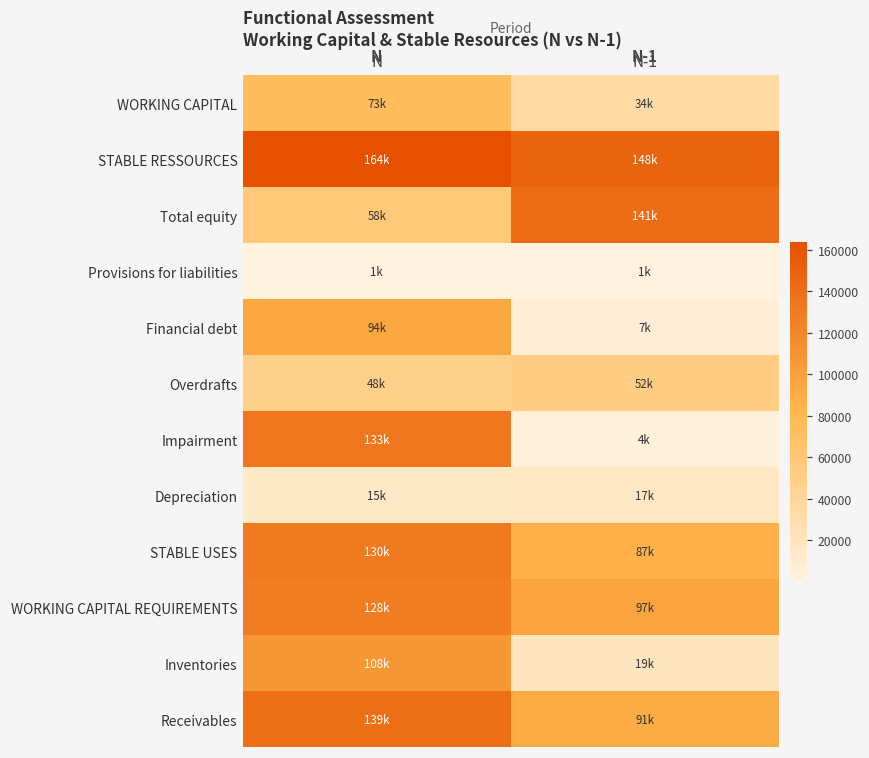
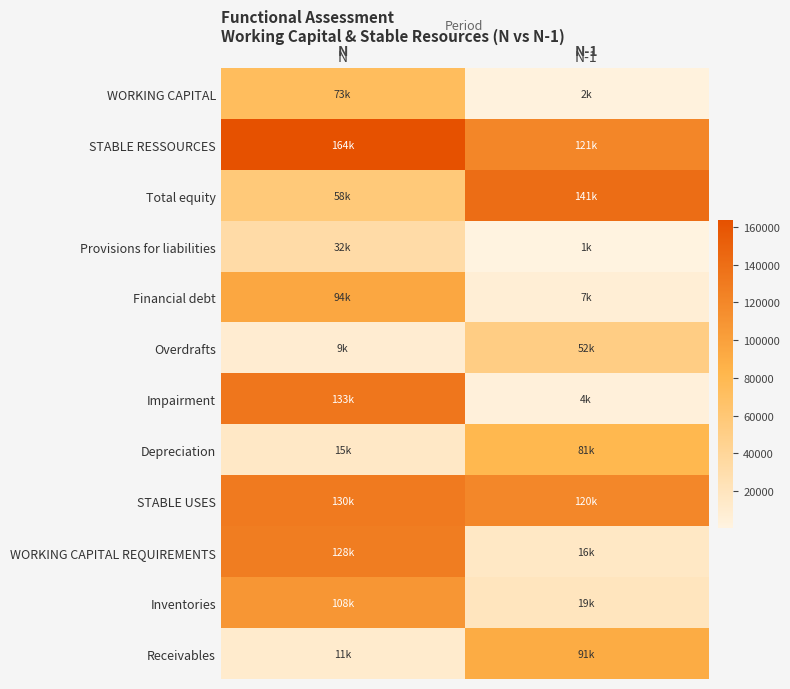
WORKING CAPITAL, N-1: 34k -> 2k
STABLE RESSOURCES, N-1: 148k -> 121k
Provisions for liabilities, N: 1k -> 32k
Overdrafts, N: 48k -> 9k
Depreciation, N-1: 17k -> 81k
STABLE USES, N-1: 87k -> 120k
WORKING CAPITAL REQUIREMENTS, N-1: 97k -> 16k
Receivables, N: 139k -> 11k
